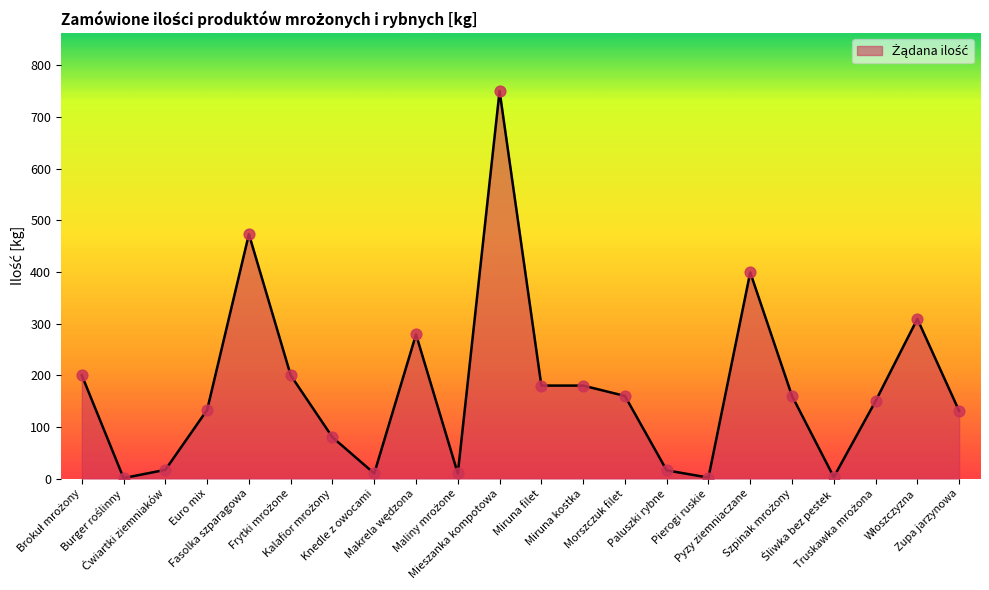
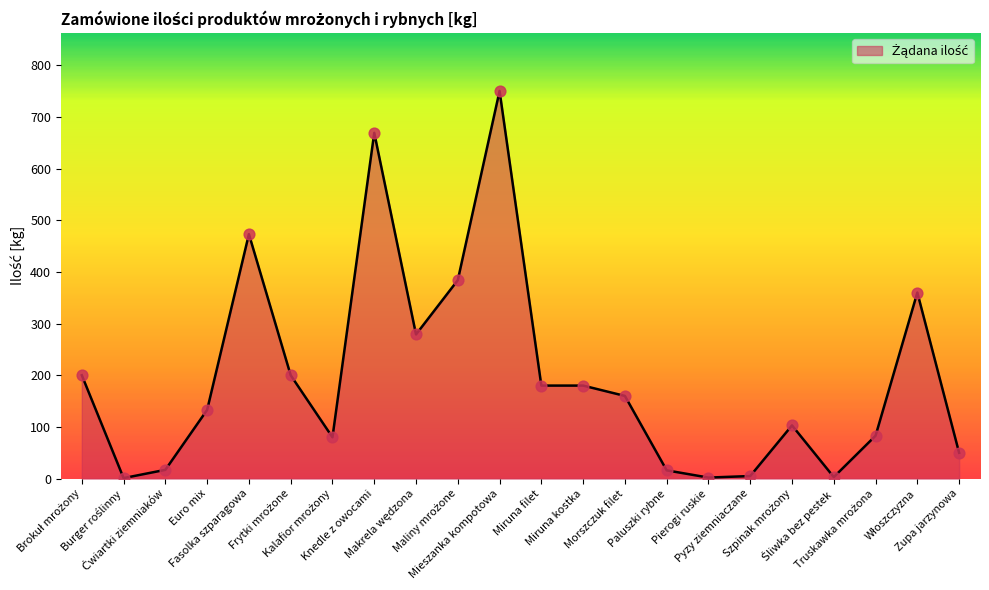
Knedle z owocami: 10 -> 670
Maliny mrożone: 10 -> 380
Pyzy ziemniaczane: 400 -> 10
Szpinak mrożony: 160 -> 100
Truskawka mrożona: 150 -> 80
Włoszczyzna: 310 -> 360
Zupa jarzynowa: 130 -> 50
